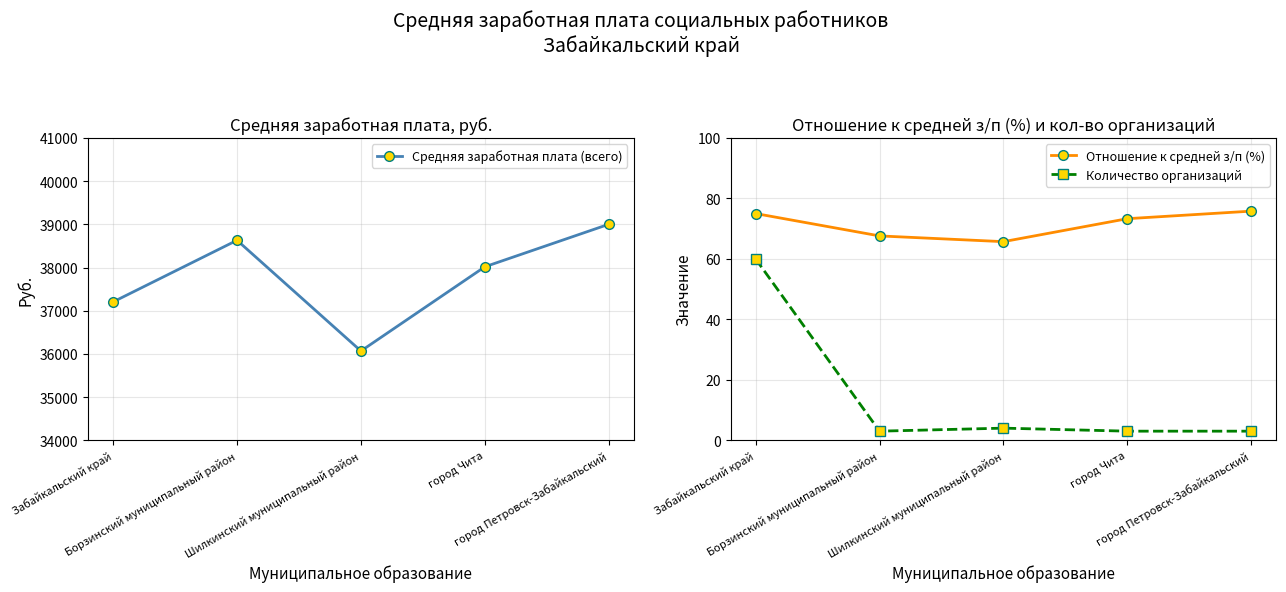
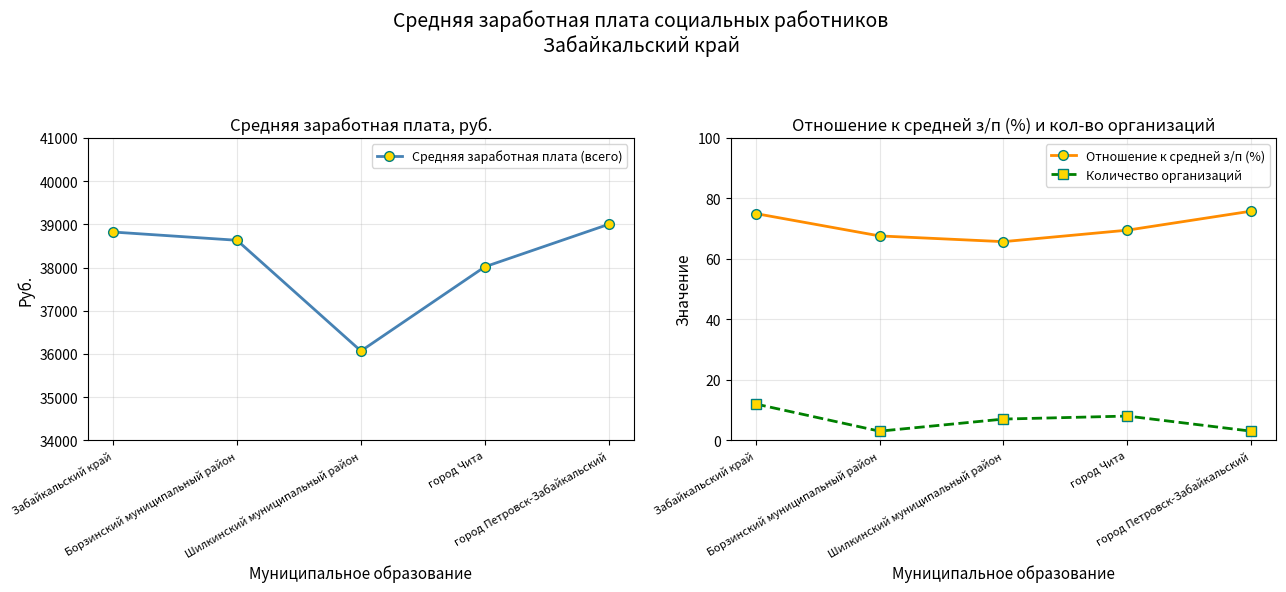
Средняя заработная плата, руб., Забайкальский край: 37200 -> 38800
Отношение к средней з/п (%) и кол-во организаций, Количество организаций, Забайкальский край: 60 -> 12
Отношение к средней з/п (%) и кол-во организаций, Количество организаций, Шилкинский муниципальный район: 4 -> 7
Отношение к средней з/п (%) и кол-во организаций, Отношение к средней з/п (%), город Чита: 73 -> 70
Отношение к средней з/п (%) и кол-во организаций, Количество организаций, город Чита: 3 -> 8
